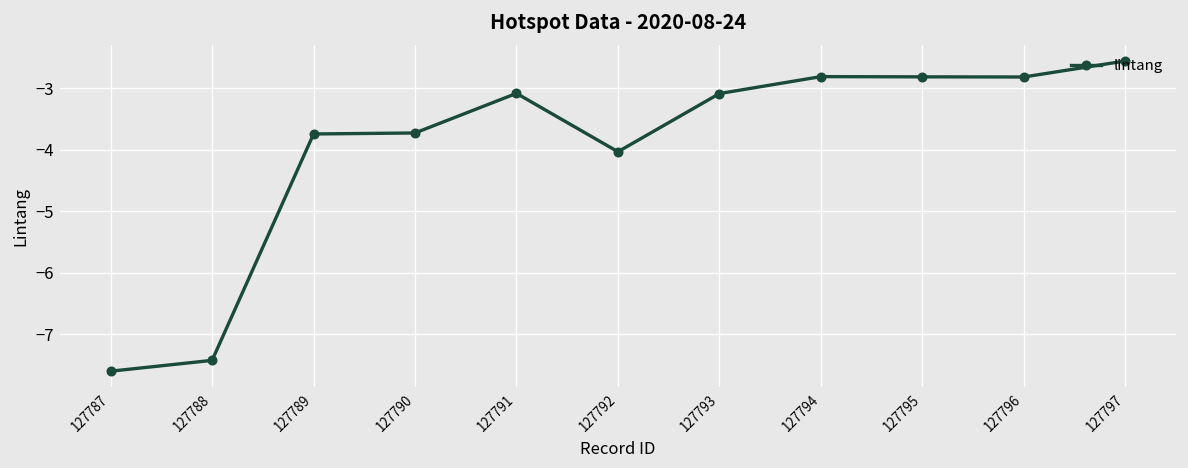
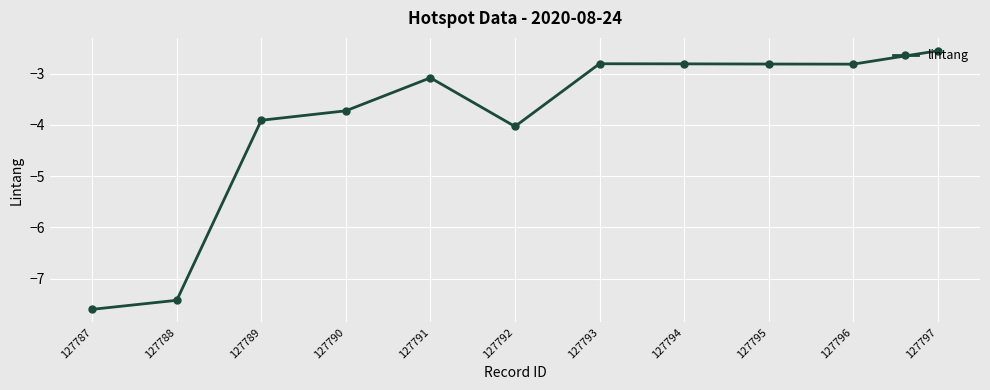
127789: -3.7 -> -3.9
127793: -3.1 -> -2.8
